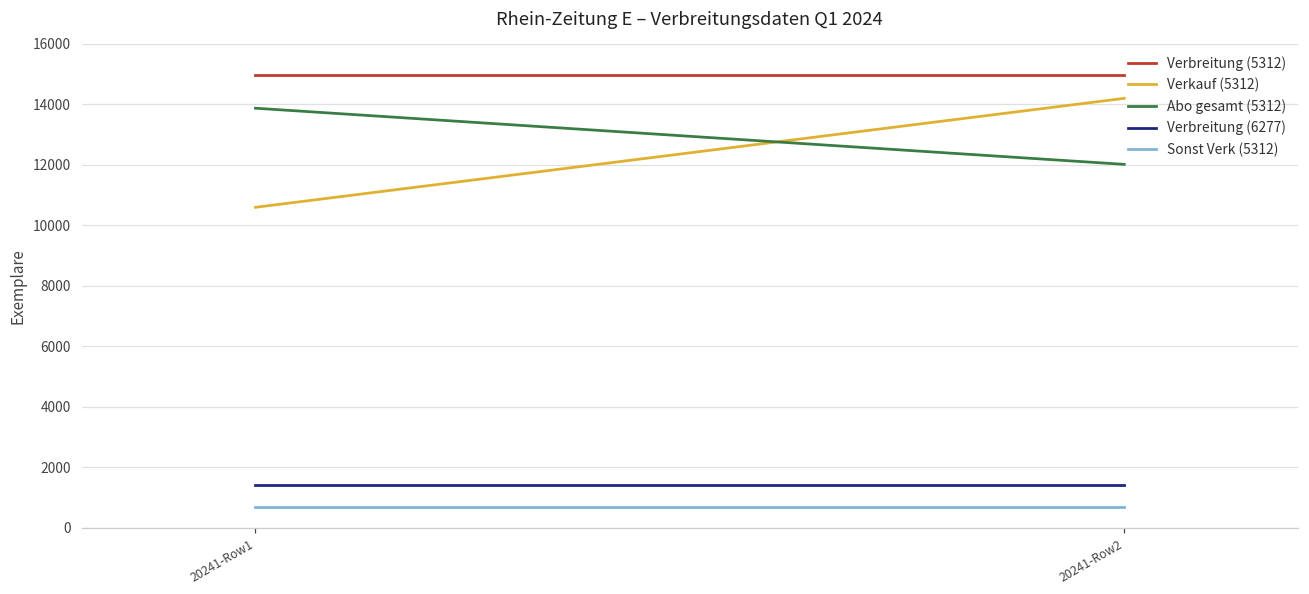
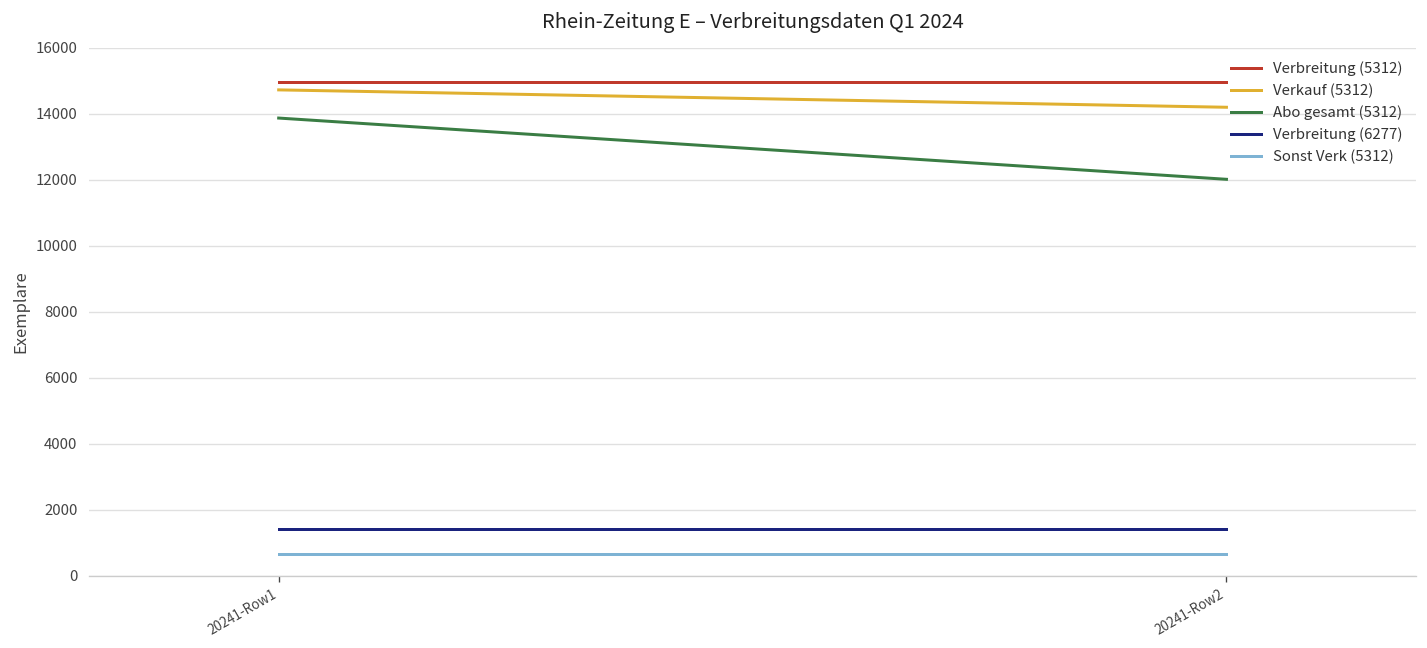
Verkauf (5312), 20241-Row1: 10600 -> 14700
